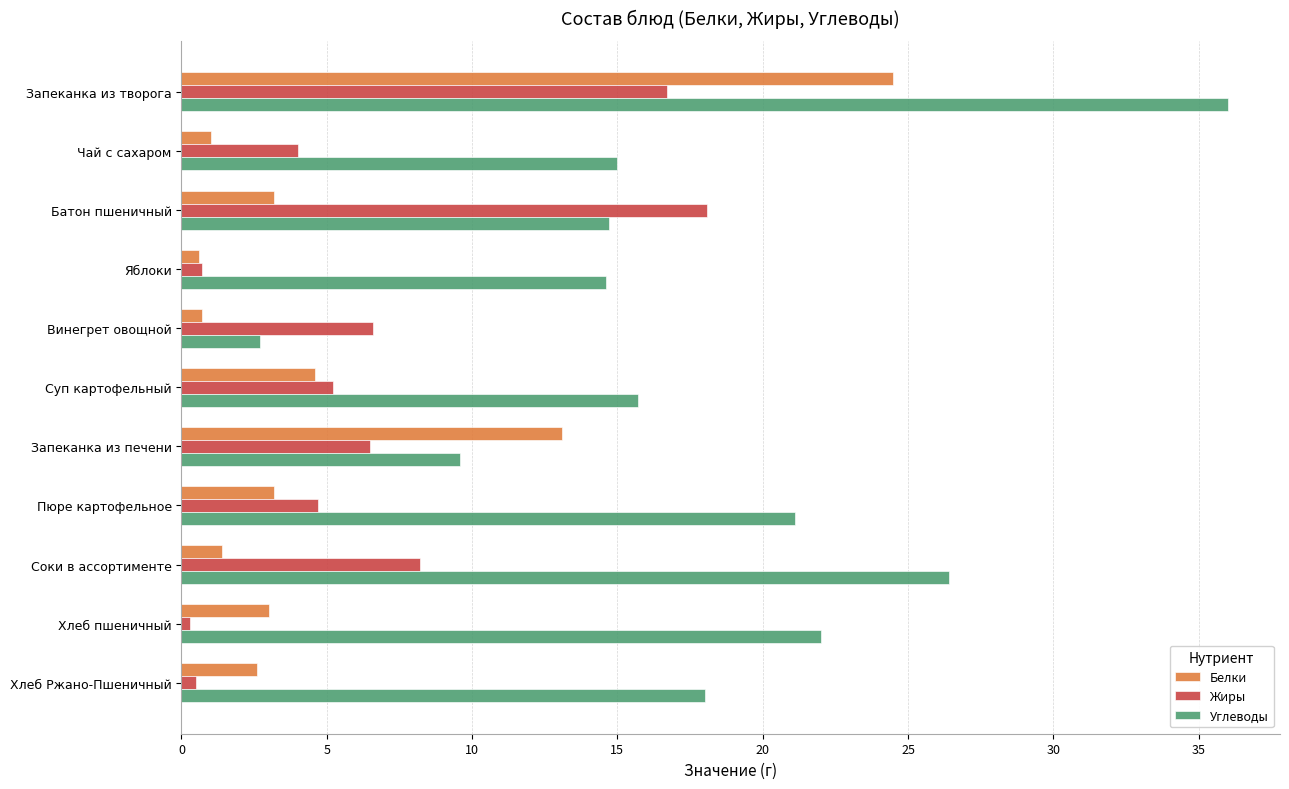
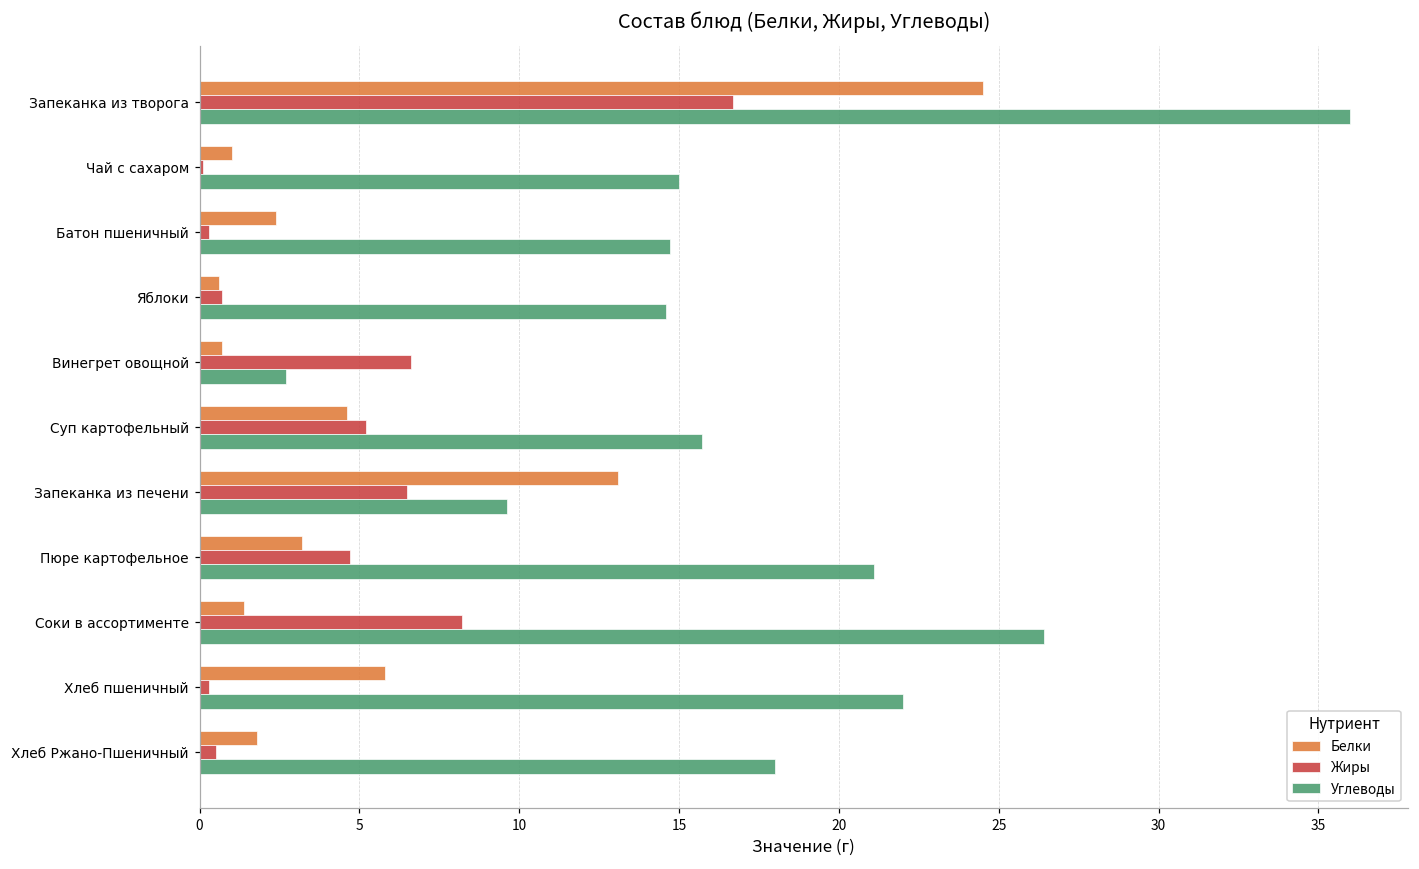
Жиры, Чай с сахаром: 4.0 -> 0.1
Белки, Батон пшеничный: 3.2 -> 2.4
Жиры, Батон пшеничный: 18.1 -> 0.3
Белки, Хлеб пшеничный: 3.0 -> 5.8
Белки, Хлеб Ржано-Пшеничный: 2.6 -> 1.8
